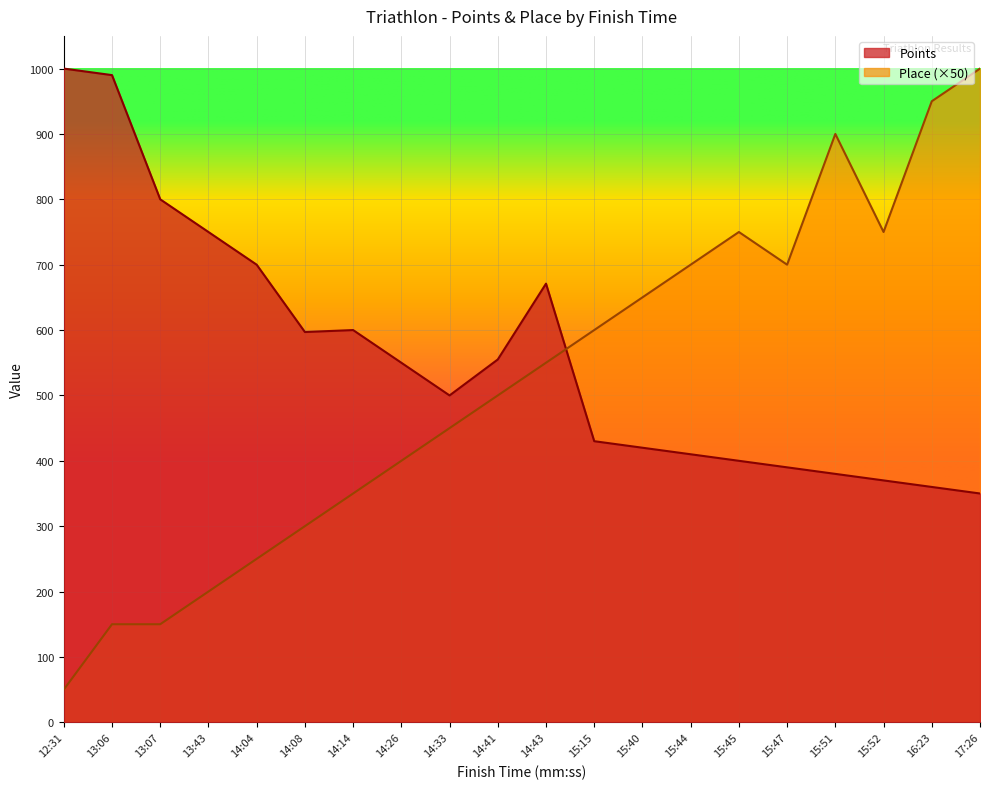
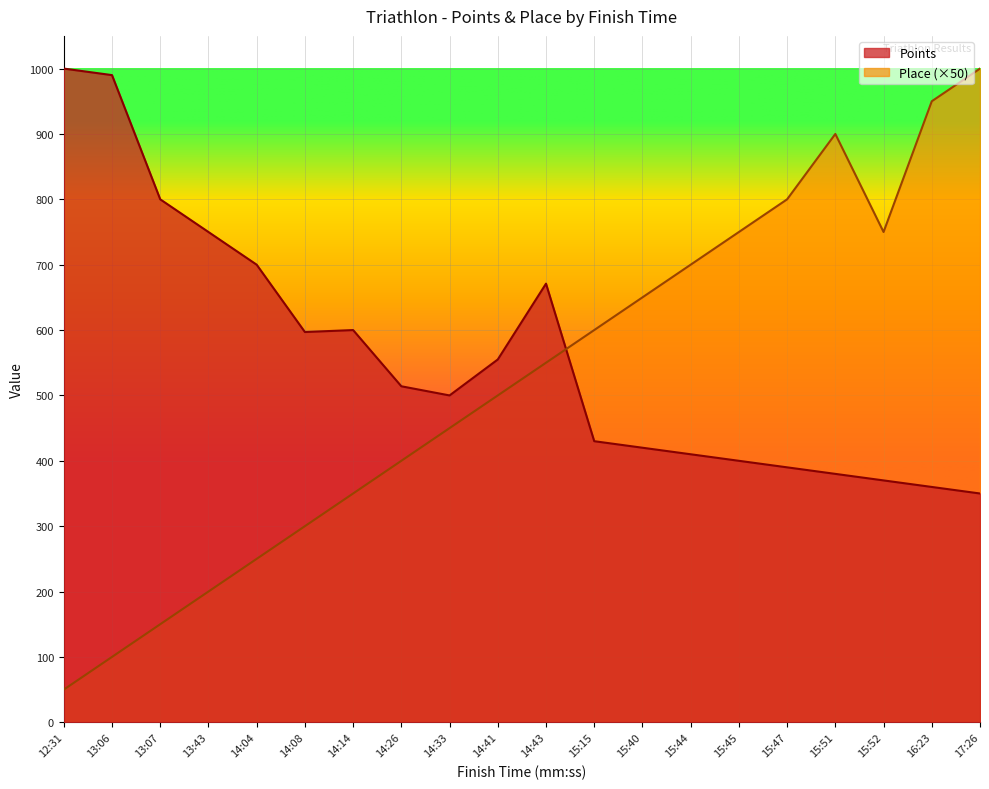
Place (×50), 13:06: 150 -> 100
Points, 14:26: 550 -> 510
Place (×50), 15:47: 700 -> 800
